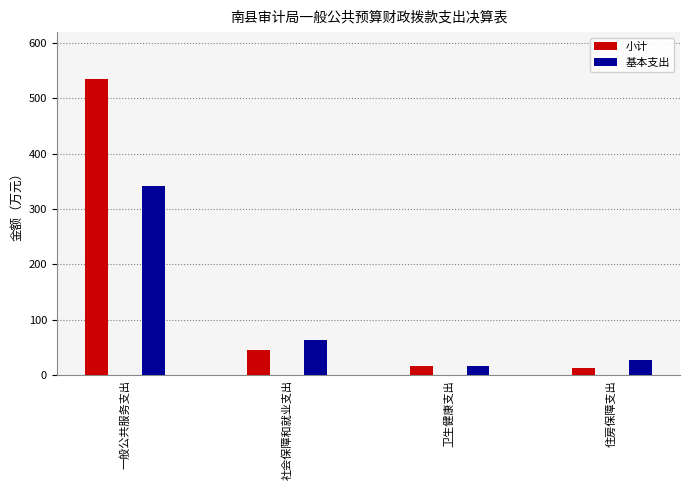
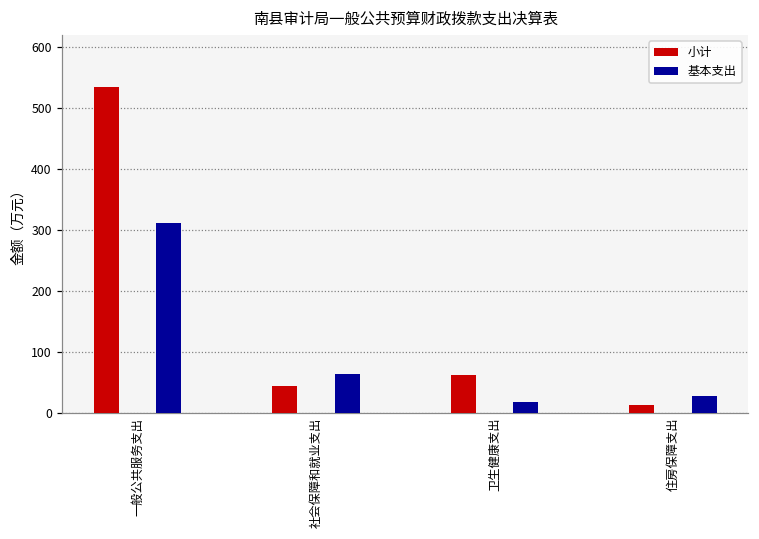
基本支出, 一般公共服务支出: 340 -> 310
小计, 卫生健康支出: 20 -> 60
